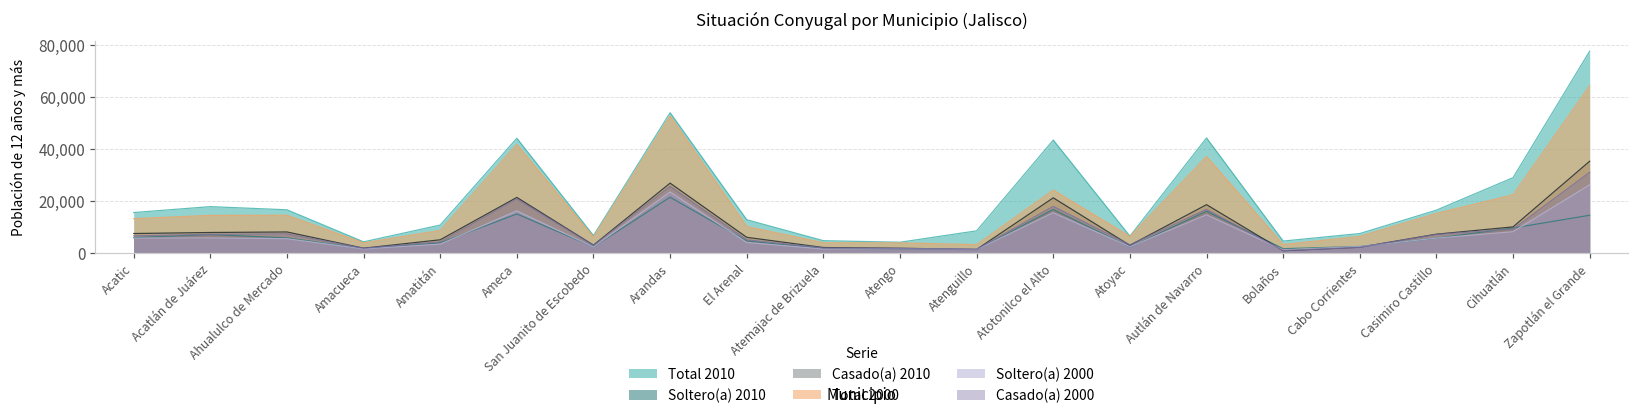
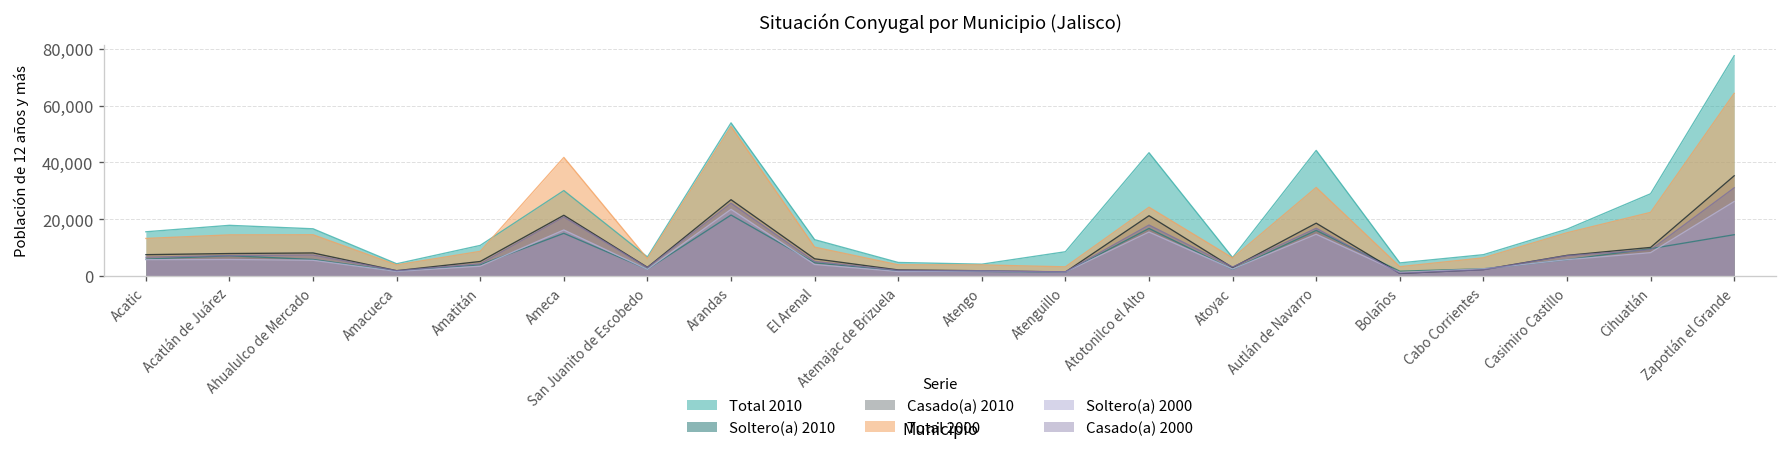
Total 2010, Ameca: 44,000 -> 30,000
Total 2000, Autlán de Navarro: 37,000 -> 31,000
